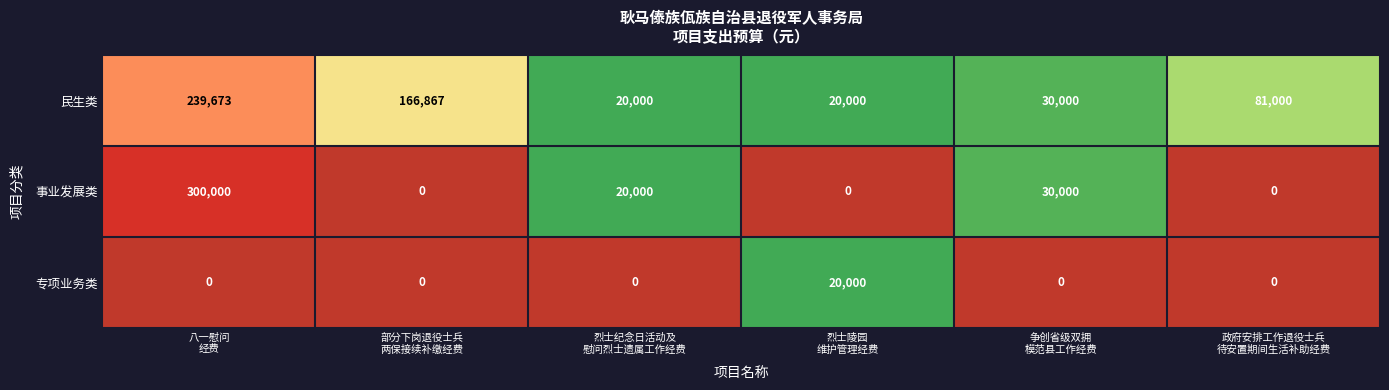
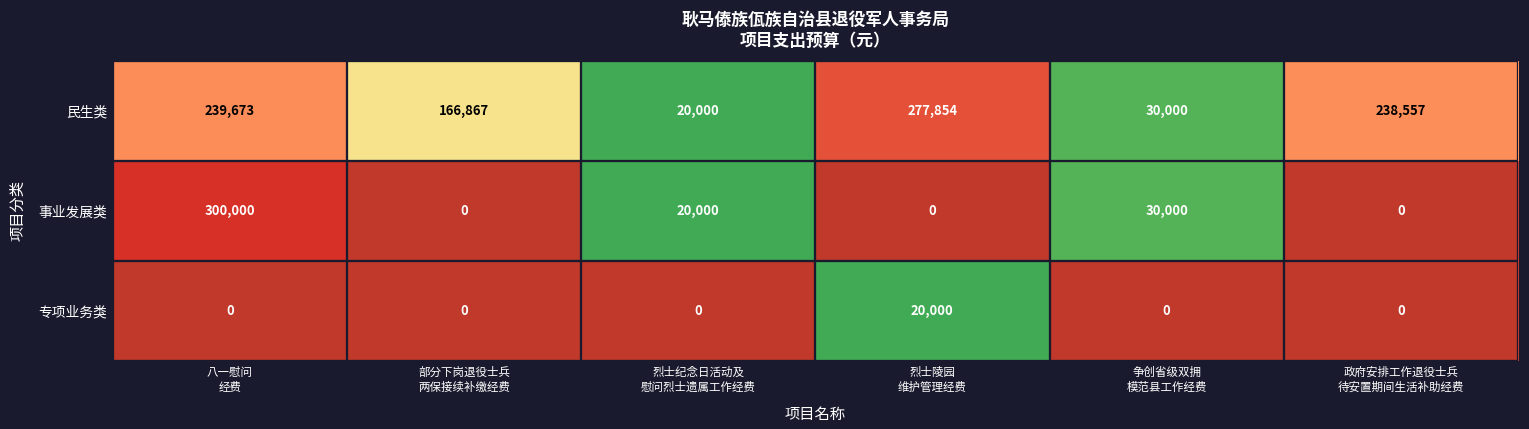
民生类, 烈士陵园 维护管理经费: 20,000 -> 277,854
民生类, 政府安排工作退役士兵 待安置期间生活补助经费: 81,000 -> 238,557
